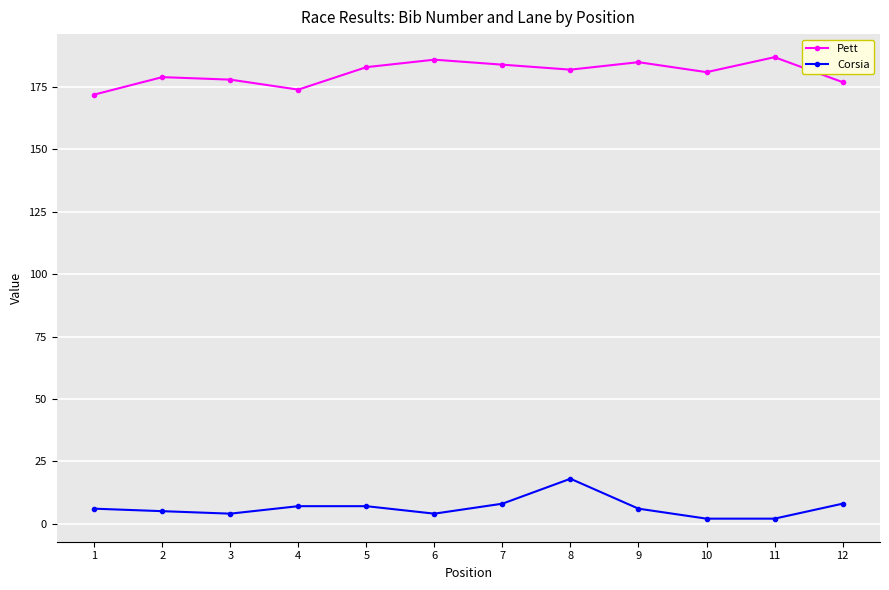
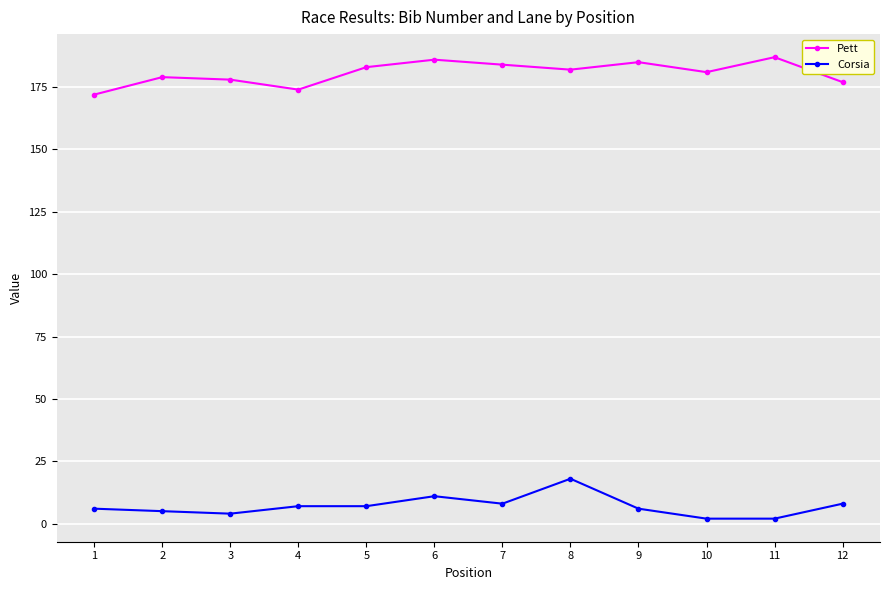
Corsia, 6: 4 -> 11
